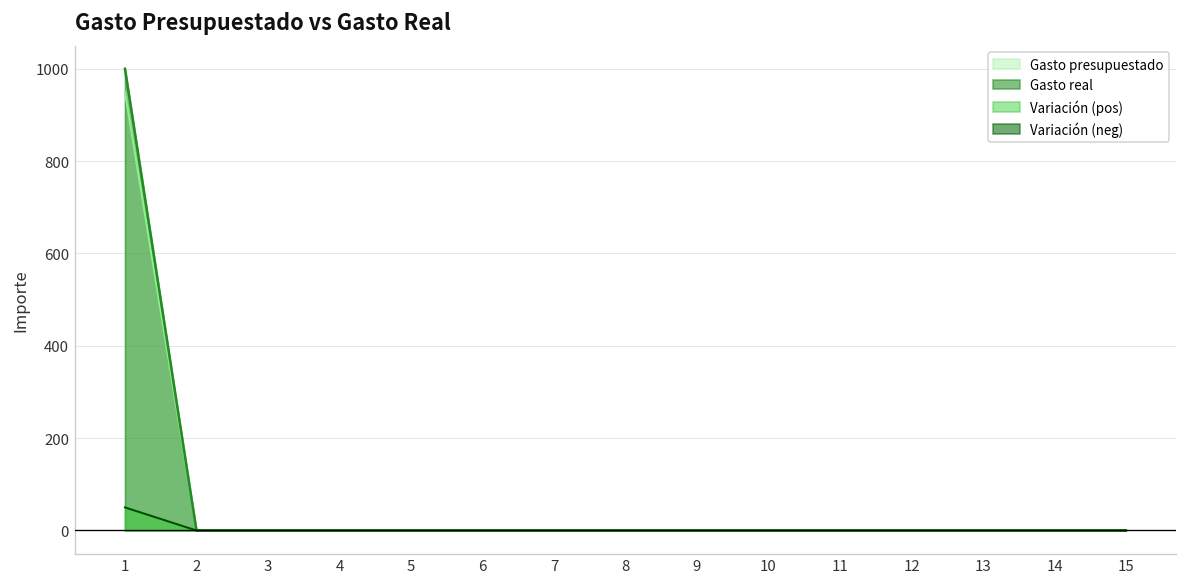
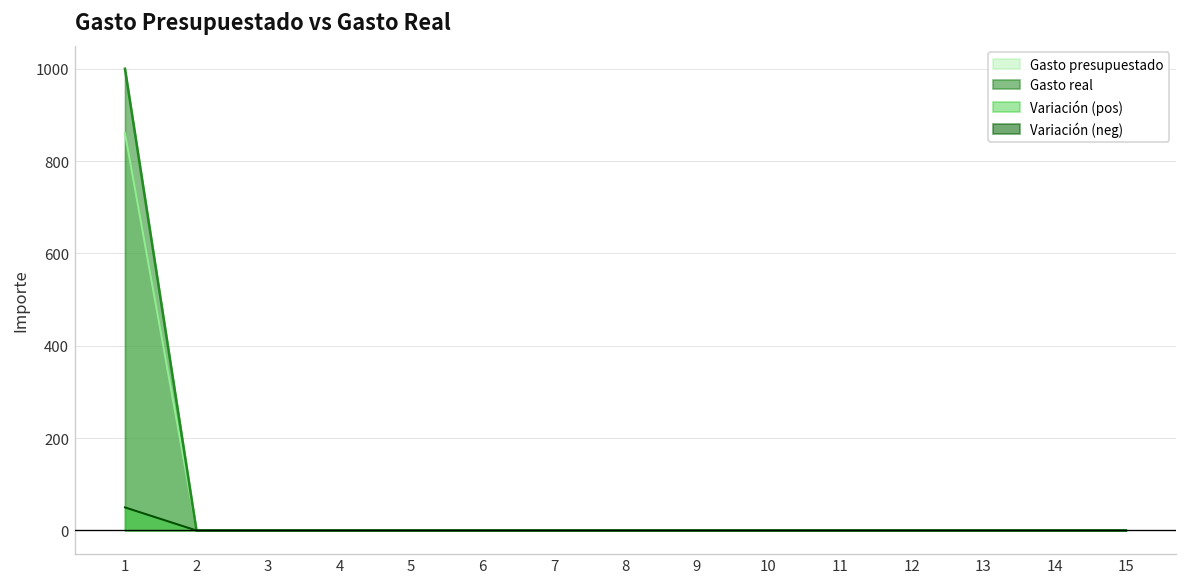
Gasto presupuestado, 1: 950 -> 860
